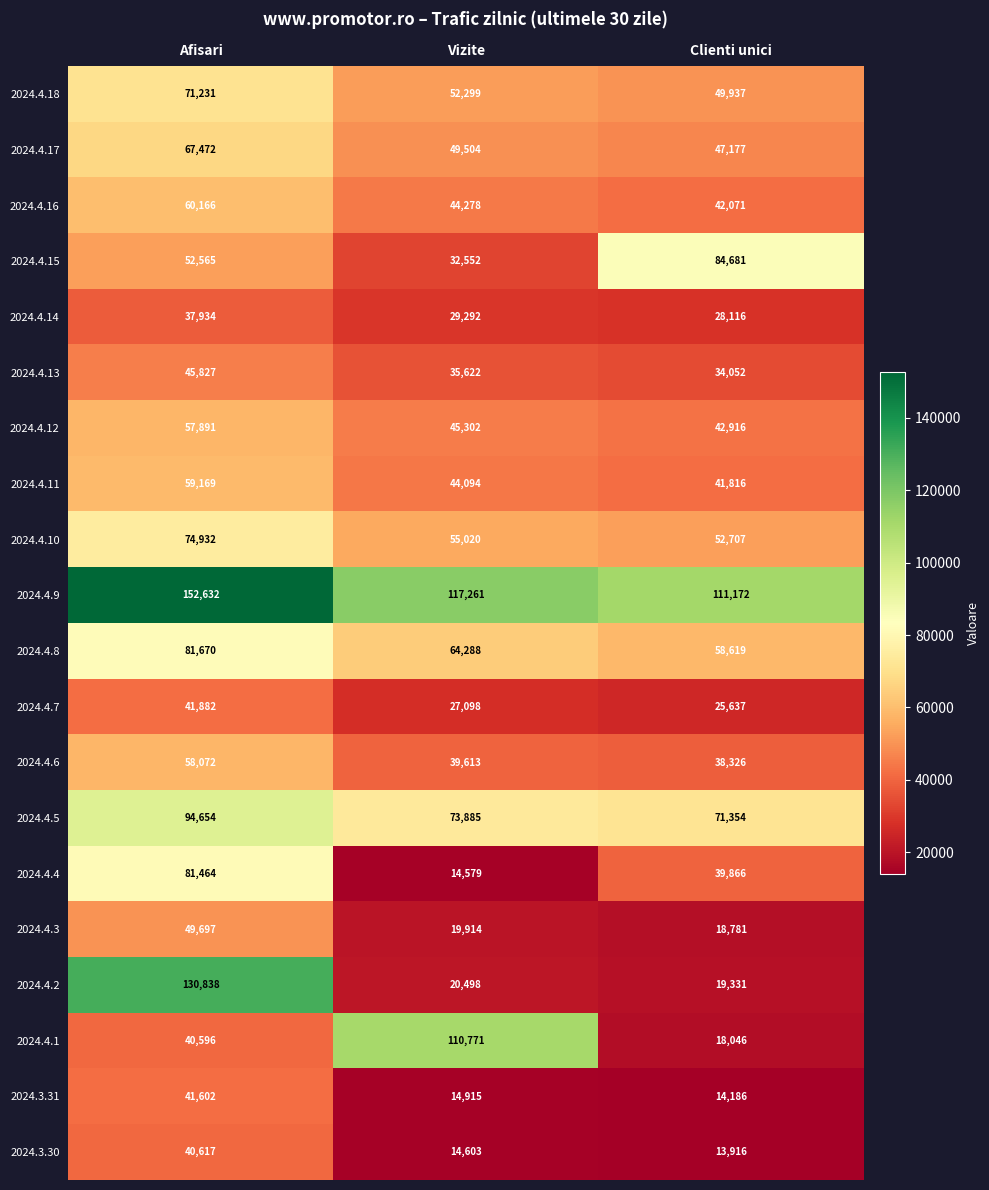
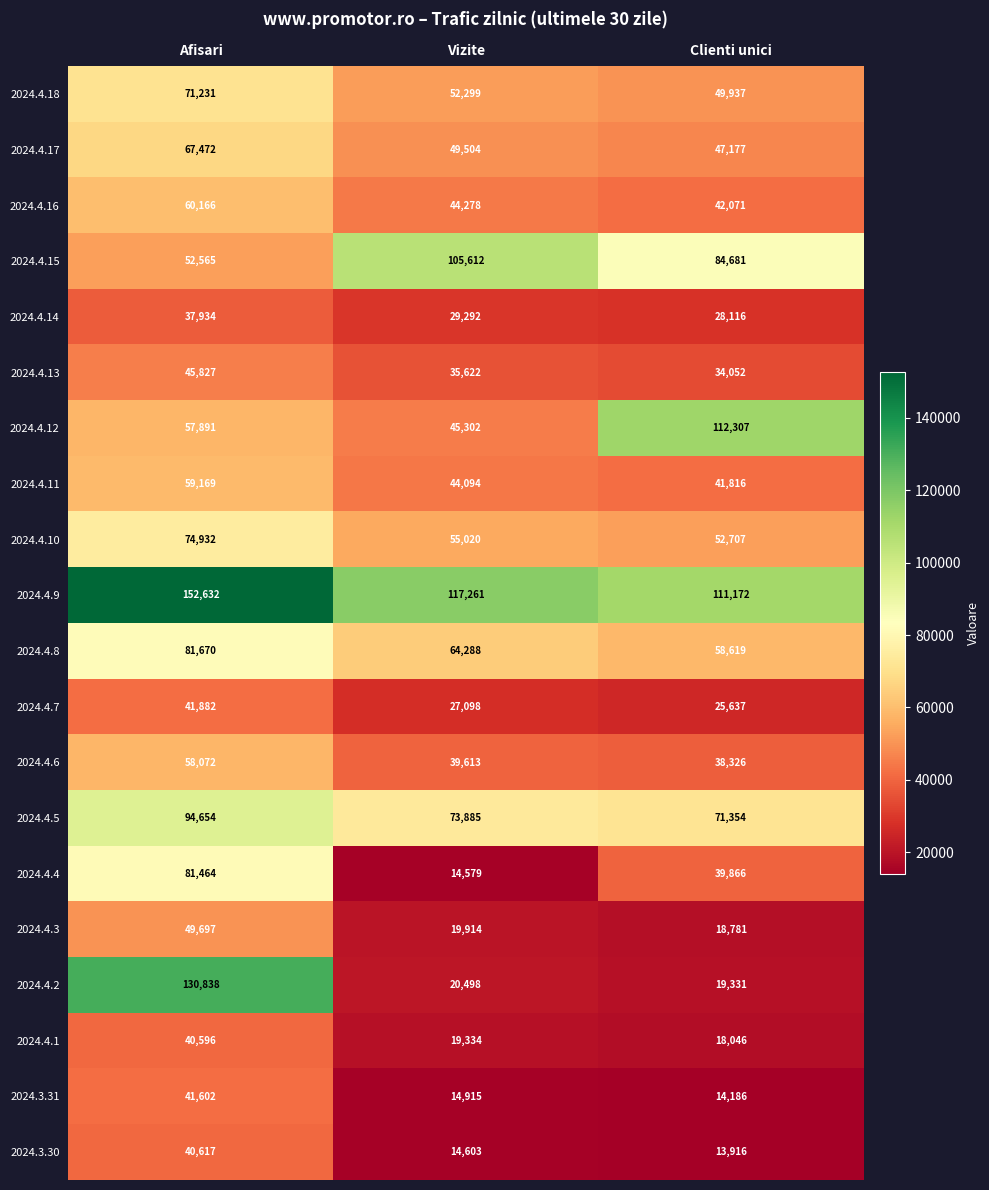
2024.4.15, Vizite: 32,552 -> 105,612
2024.4.12, Clienti unici: 42,916 -> 112,307
2024.4.1, Vizite: 110,771 -> 19,334
